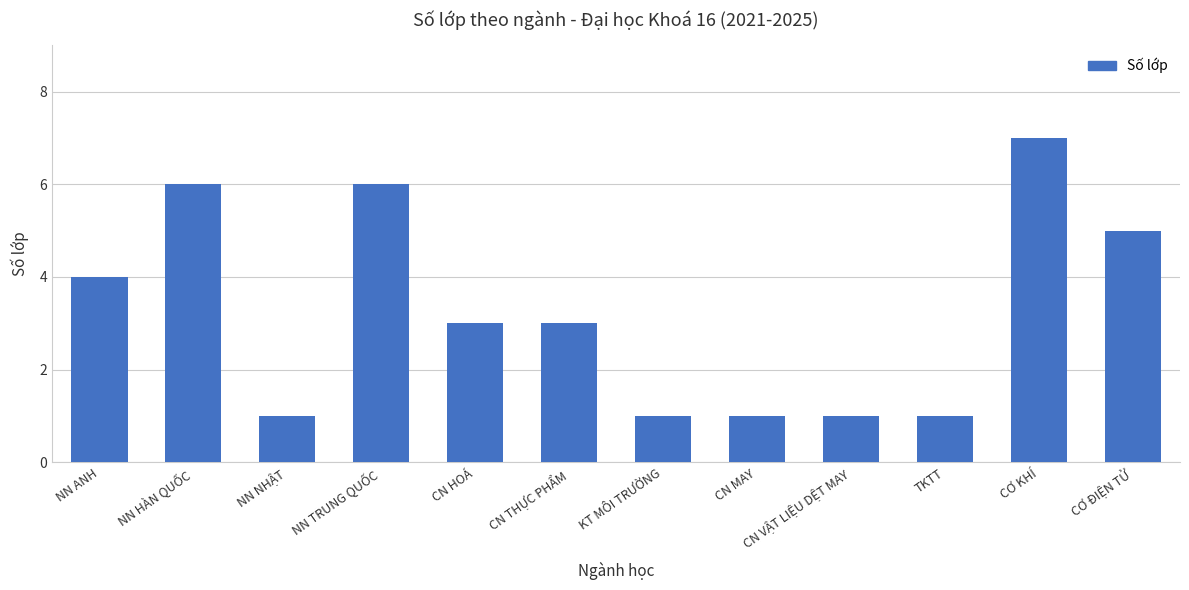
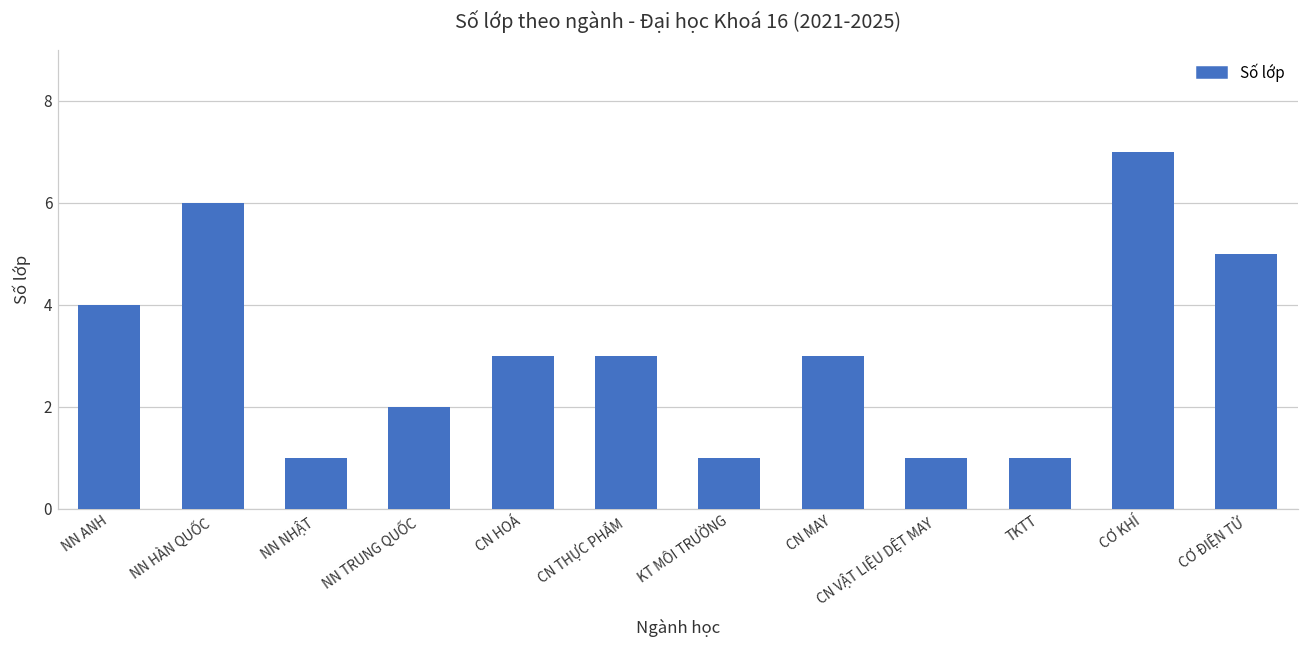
NN TRUNG QUỐC: 6 -> 2
CN MAY: 1 -> 3
